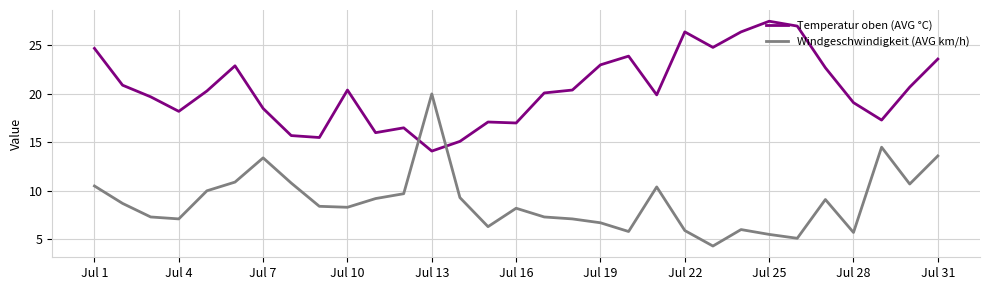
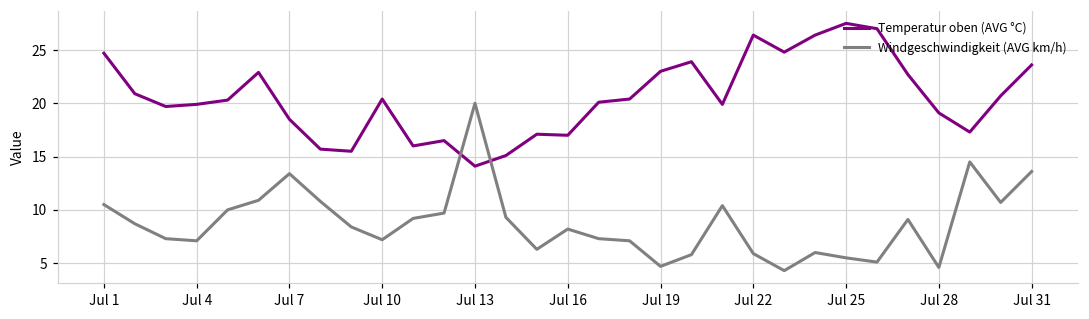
Temperatur oben (AVG °C), Jul 4: 18 -> 20
Windgeschwindigkeit (AVG km/h), Jul 10: 8 -> 7
Windgeschwindigkeit (AVG km/h), Jul 19: 7 -> 5
Windgeschwindigkeit (AVG km/h), Jul 28: 6 -> 5
